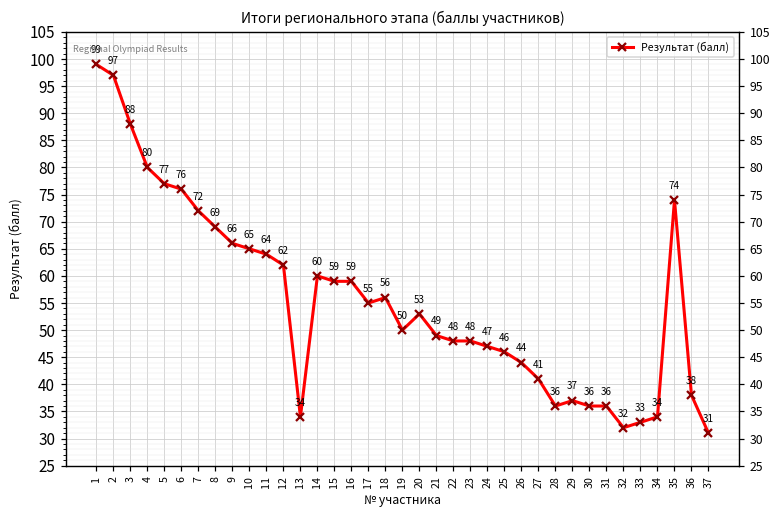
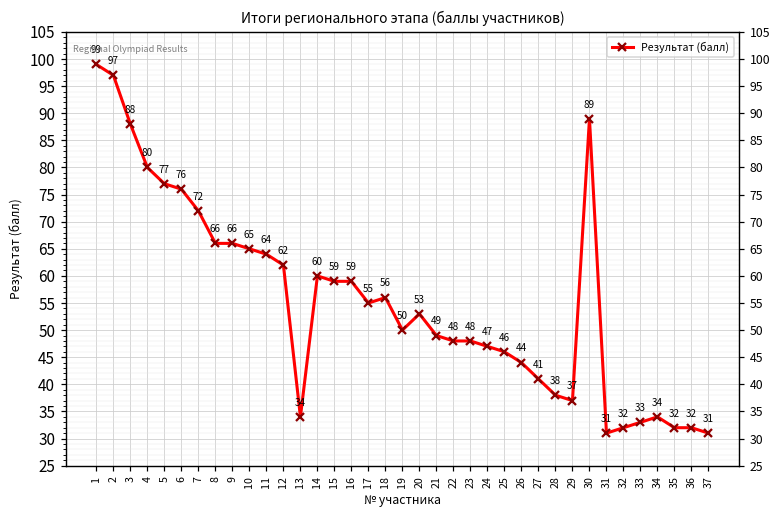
8: 69 -> 66
28: 36 -> 38
30: 36 -> 89
31: 36 -> 31
35: 74 -> 32
36: 38 -> 32
